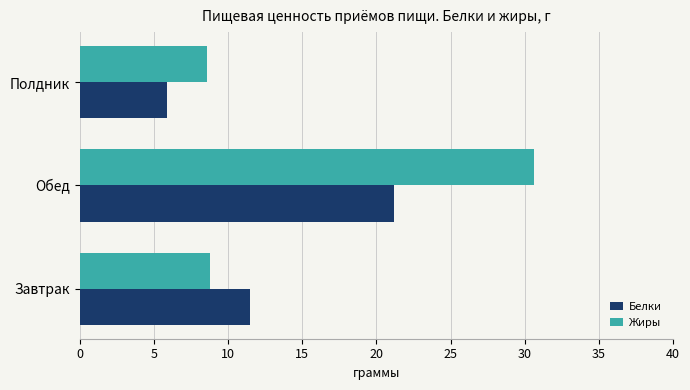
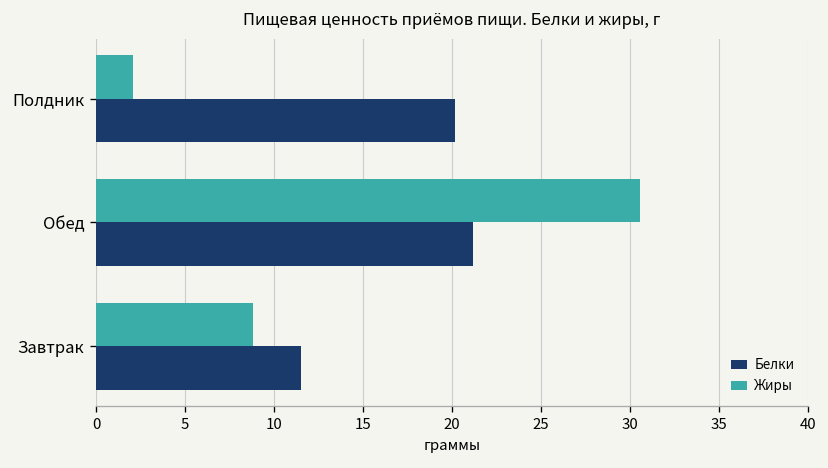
Жиры, Полдник: 8.6 -> 2.1
Белки, Полдник: 5.9 -> 20.2
